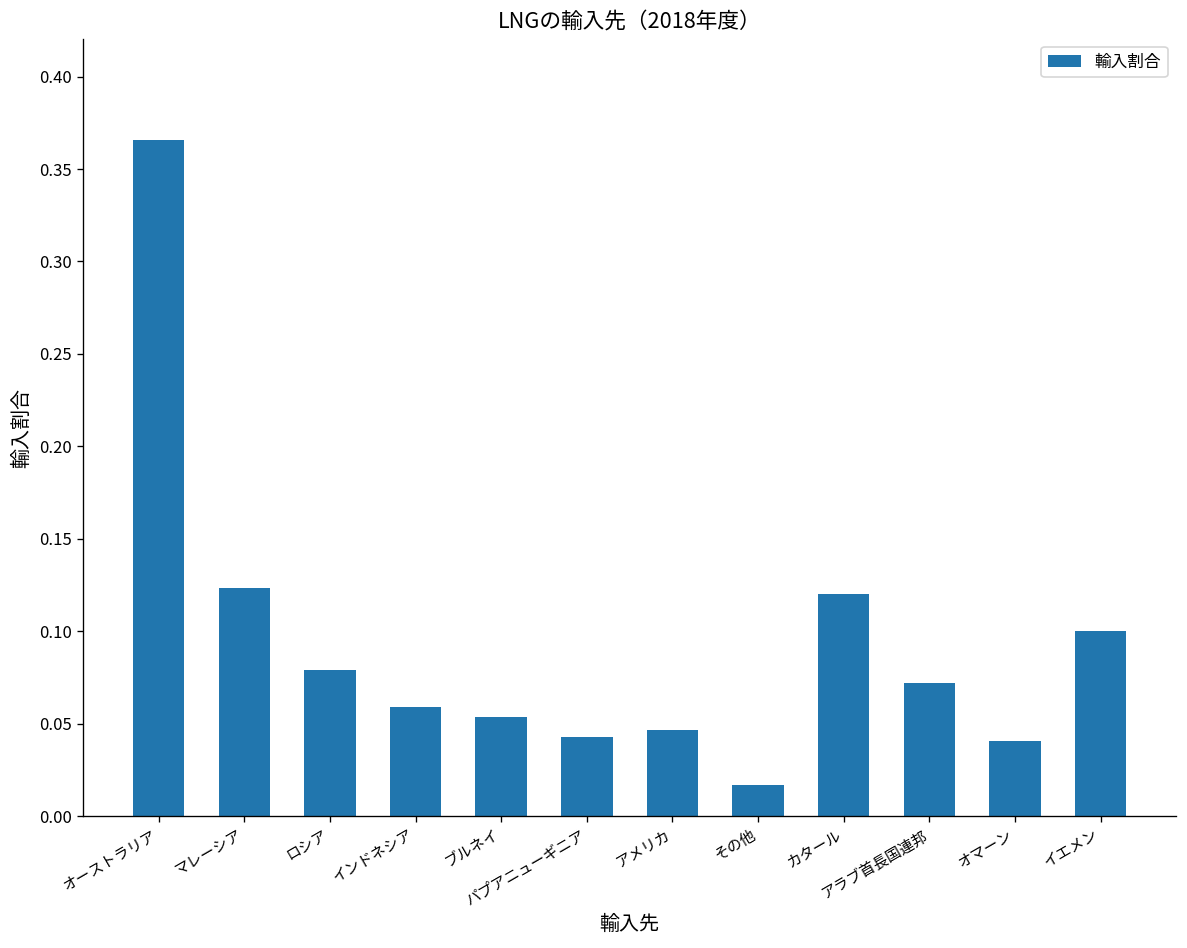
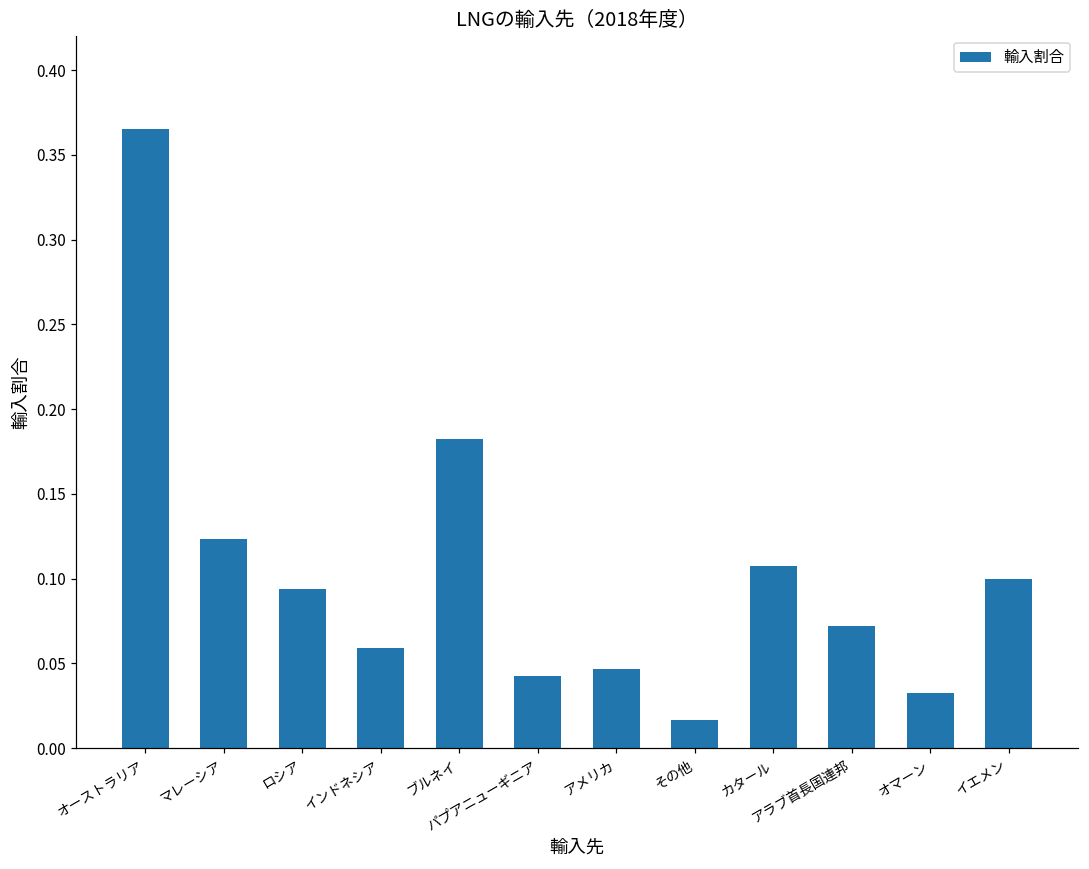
ロシア: 0.079 -> 0.094
ブルネイ: 0.054 -> 0.182
カタール: 0.120 -> 0.107
オマーン: 0.041 -> 0.033
